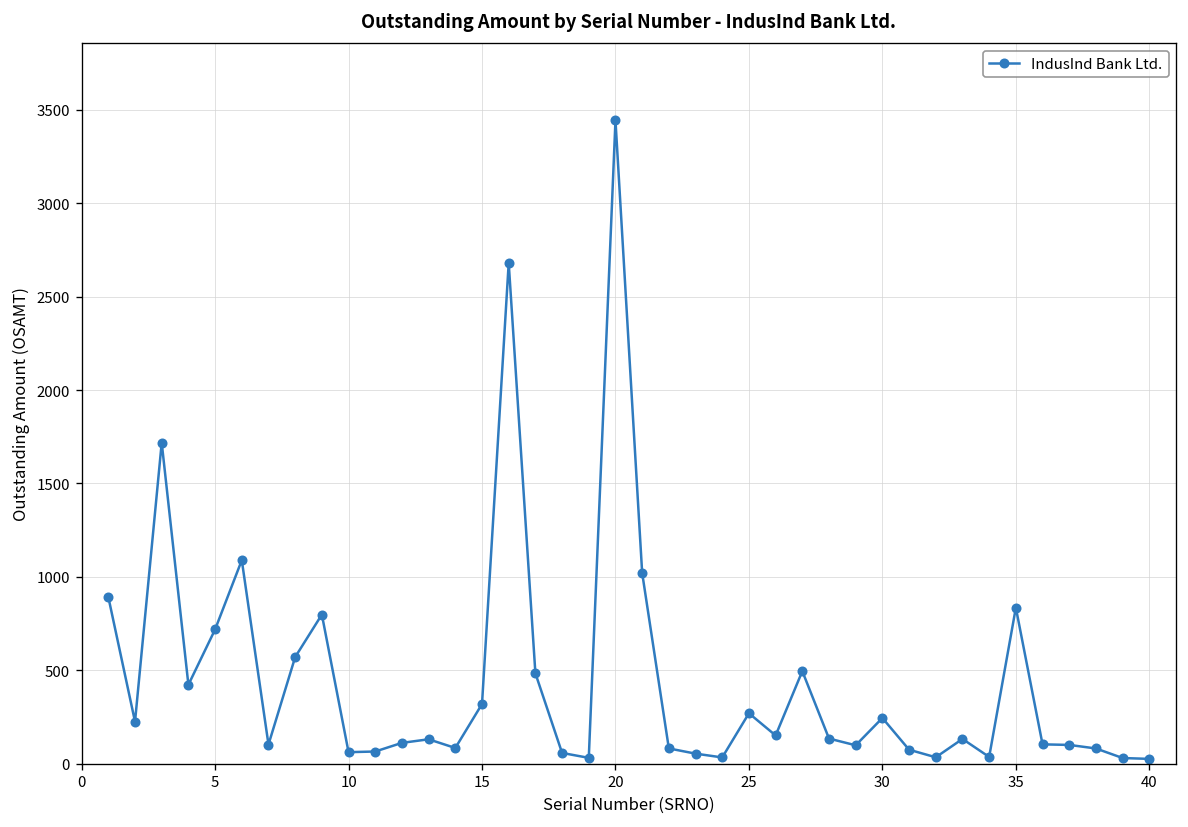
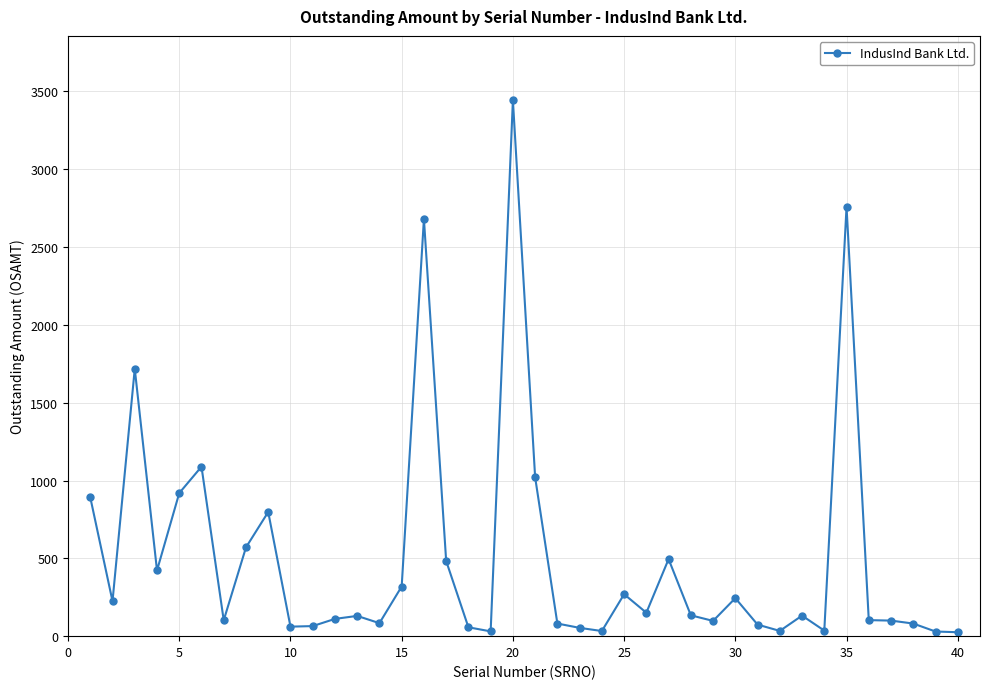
5: 720 -> 920
35: 830 -> 2760
